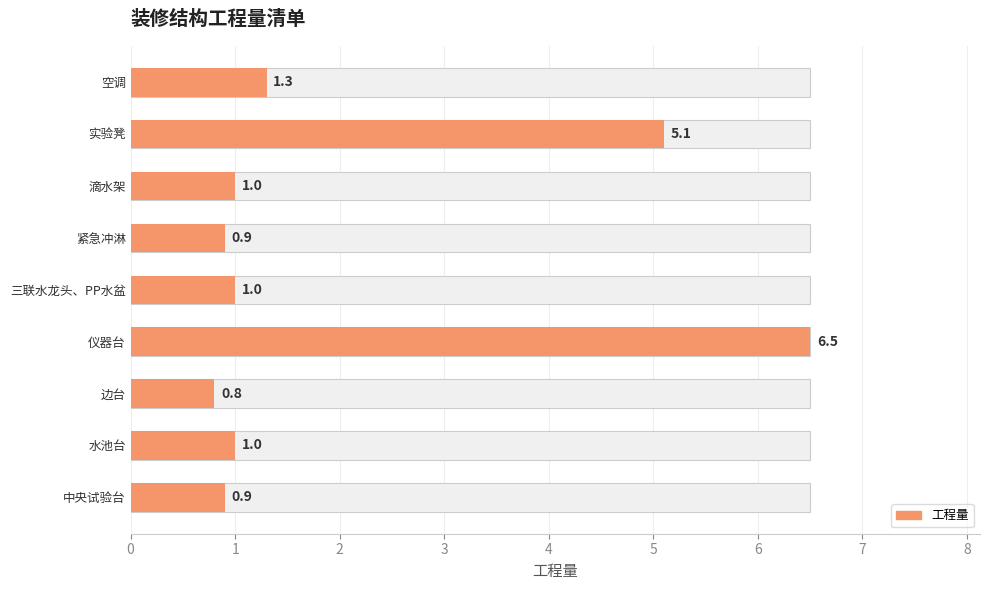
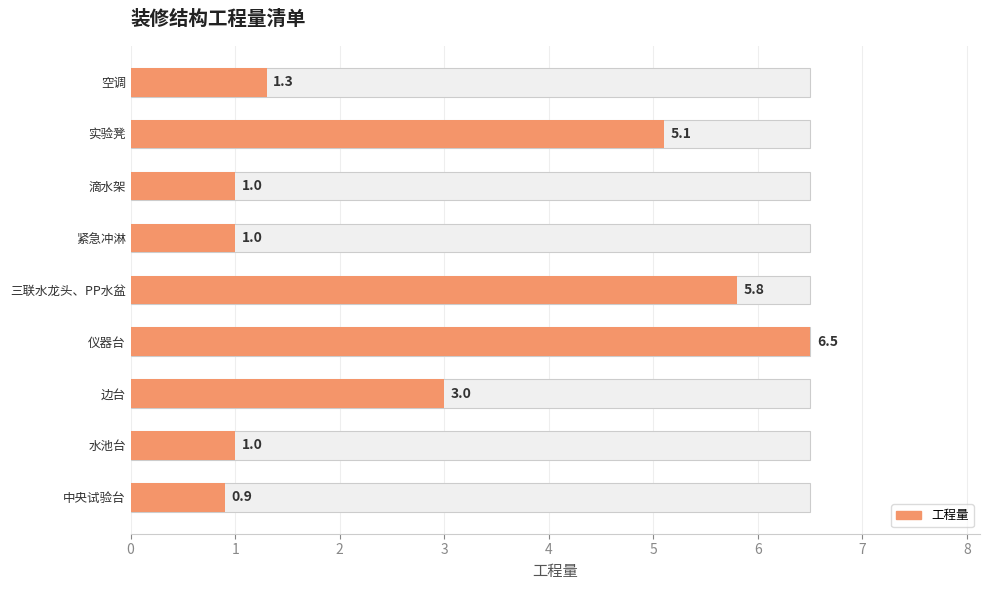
工程量, 紧急冲淋: 0.9 -> 1.0
工程量, 三联水龙头、PP水盆: 1.0 -> 5.8
工程量, 边台: 0.8 -> 3.0
